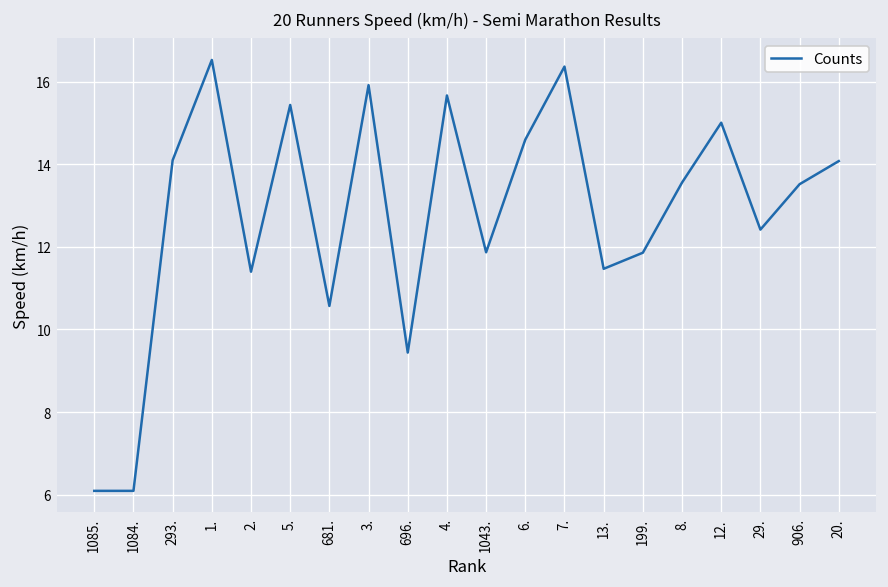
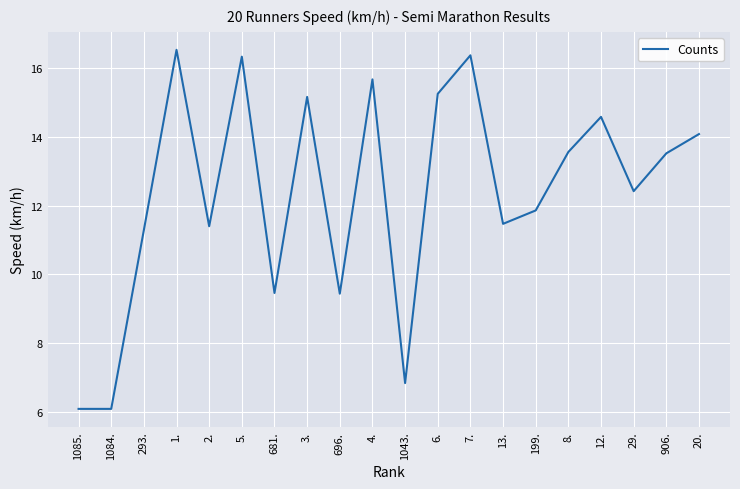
293.: 14.1 -> 11.3
5.: 15.4 -> 16.3
681.: 10.6 -> 9.5
3.: 15.9 -> 15.2
1043.: 11.9 -> 6.8
6.: 14.6 -> 15.3
12.: 15.0 -> 14.6
